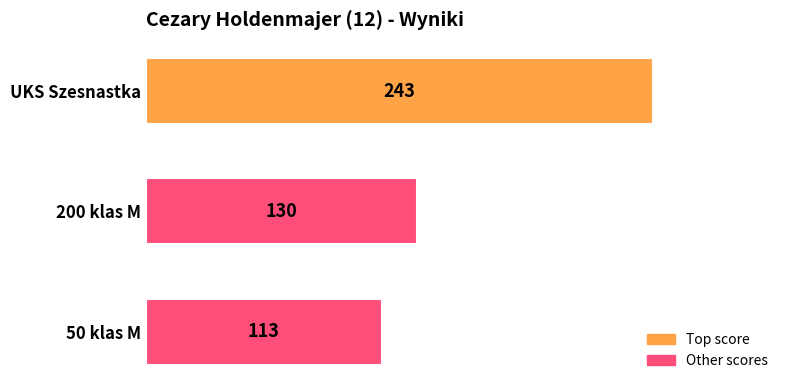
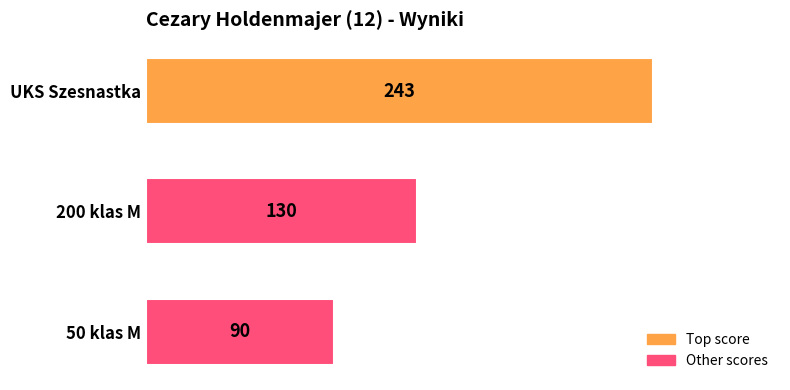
50 klas M: 113 -> 90
